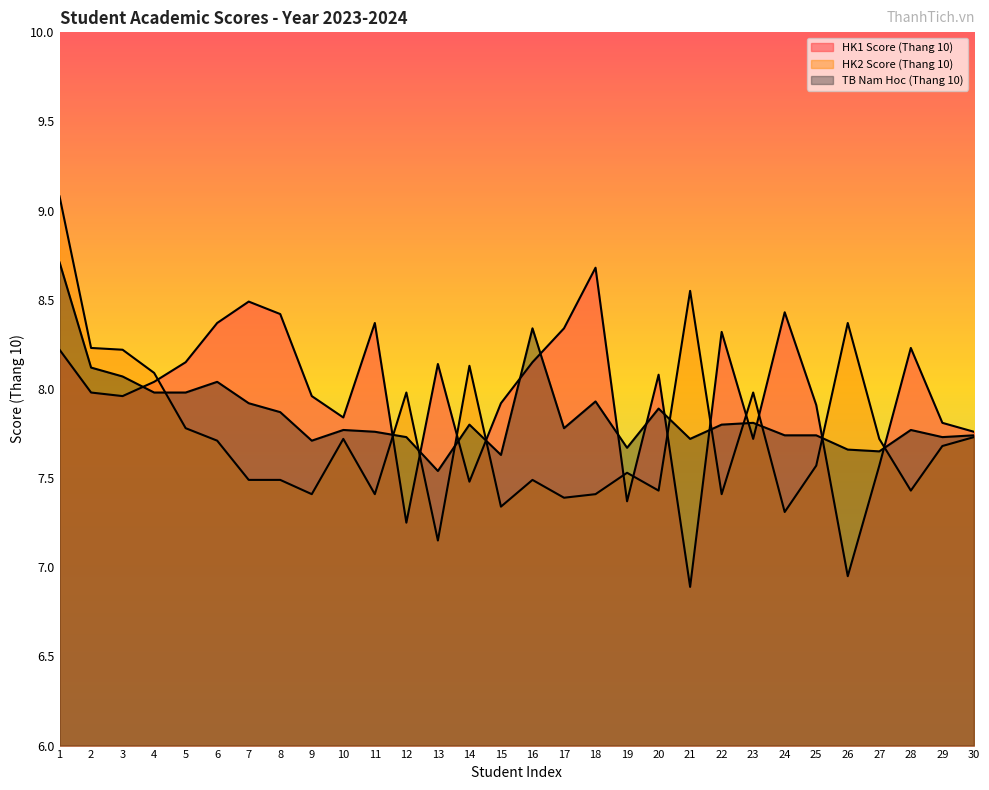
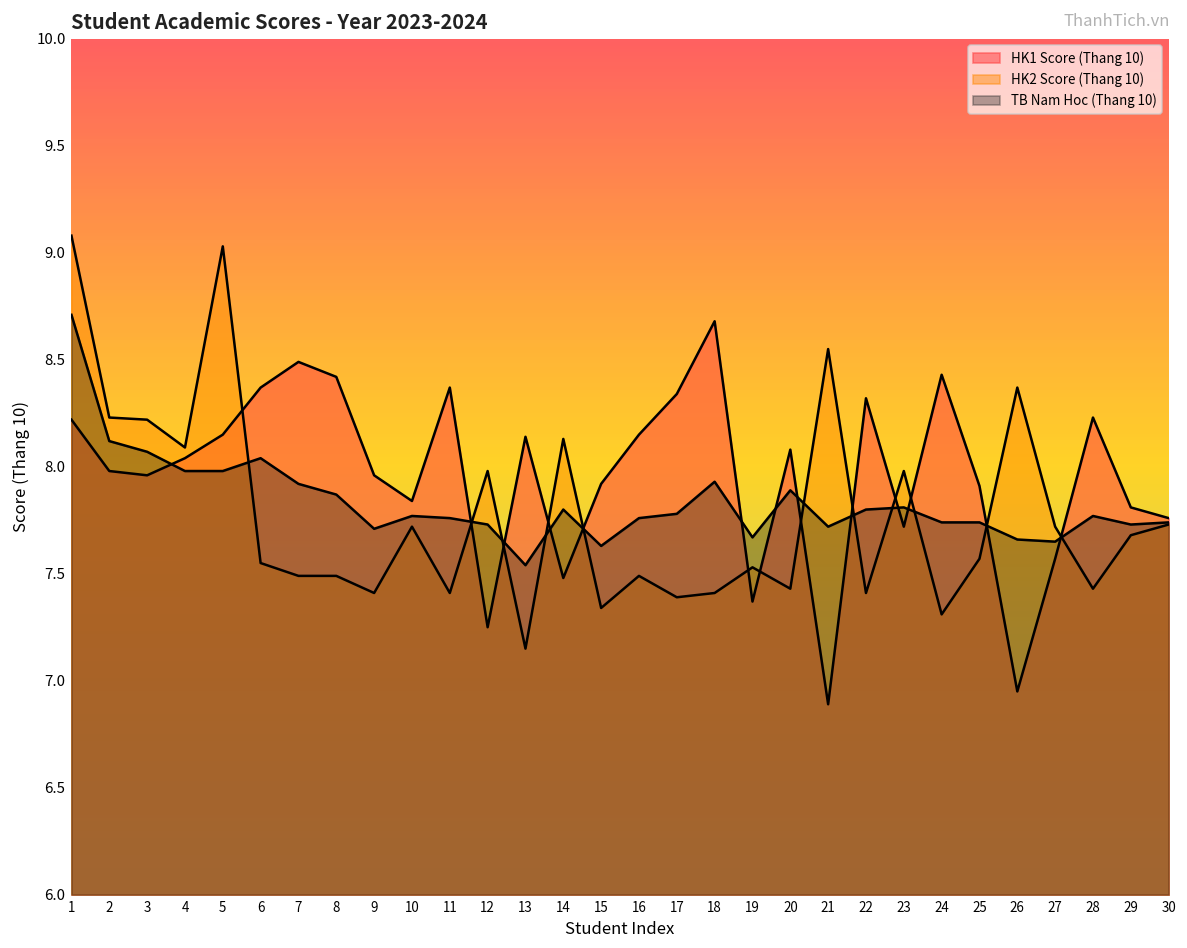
HK2 Score (Thang 10), 5: 7.78 -> 9.03
HK2 Score (Thang 10), 6: 7.71 -> 7.55
TB Nam Hoc (Thang 10), 16: 8.34 -> 7.76
